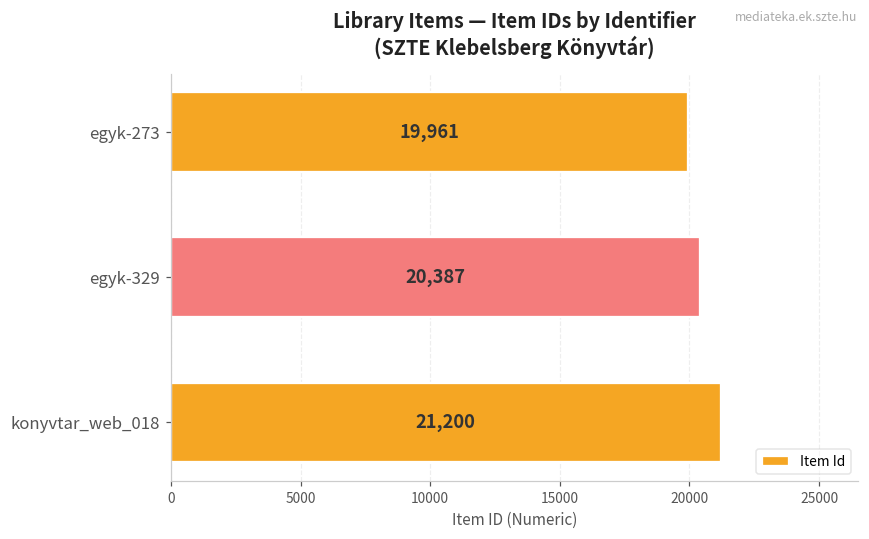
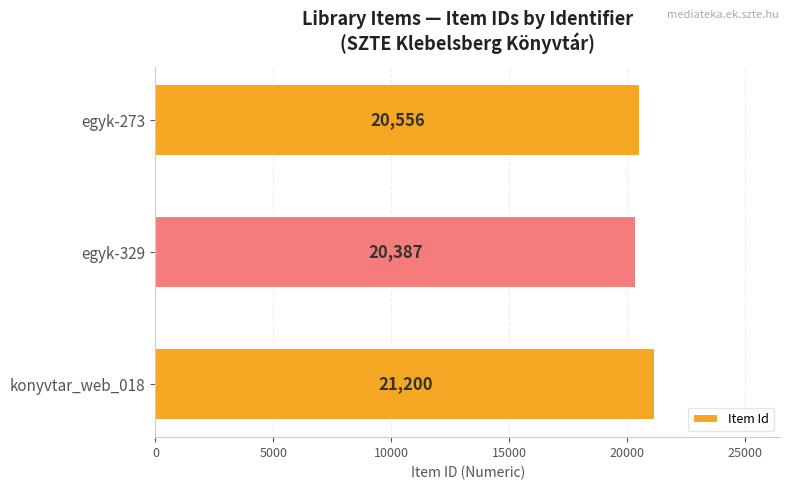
egyk-273: 19,961 -> 20,556
